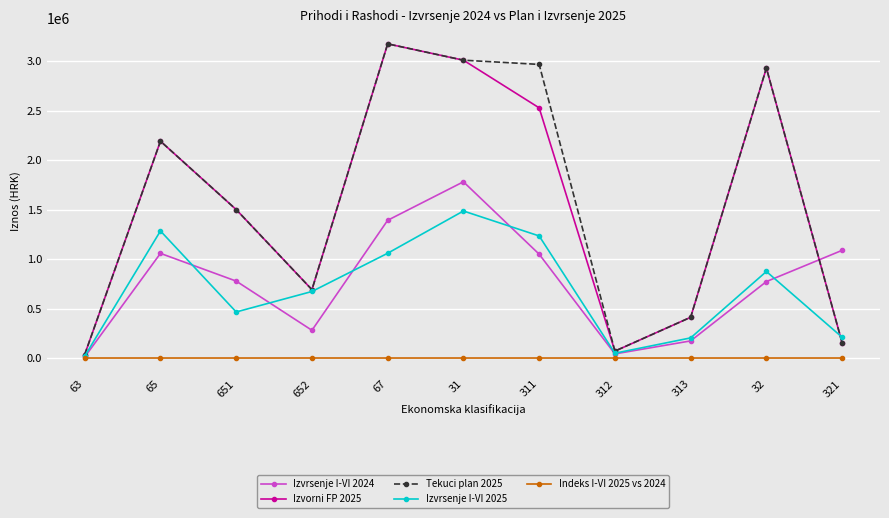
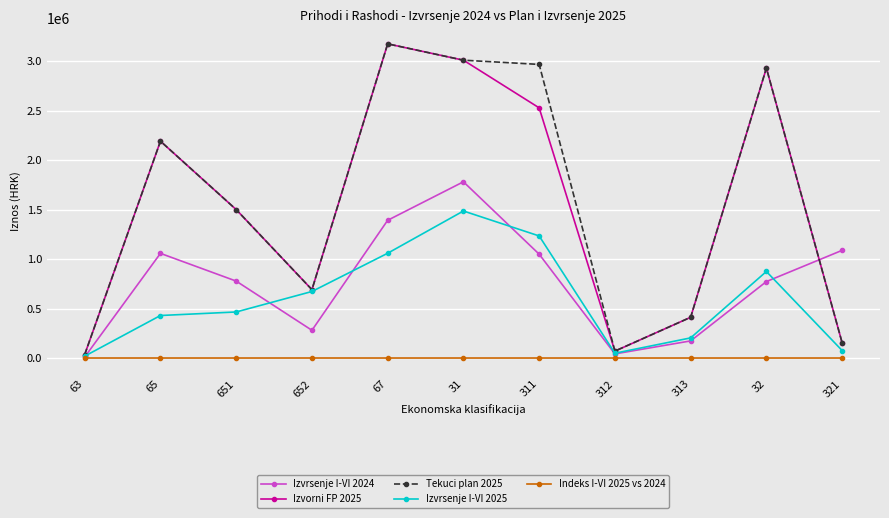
Izvrsenje I-VI 2025, 65: 1300000 -> 400000
Izvrsenje I-VI 2025, 321: 200000 -> 100000
